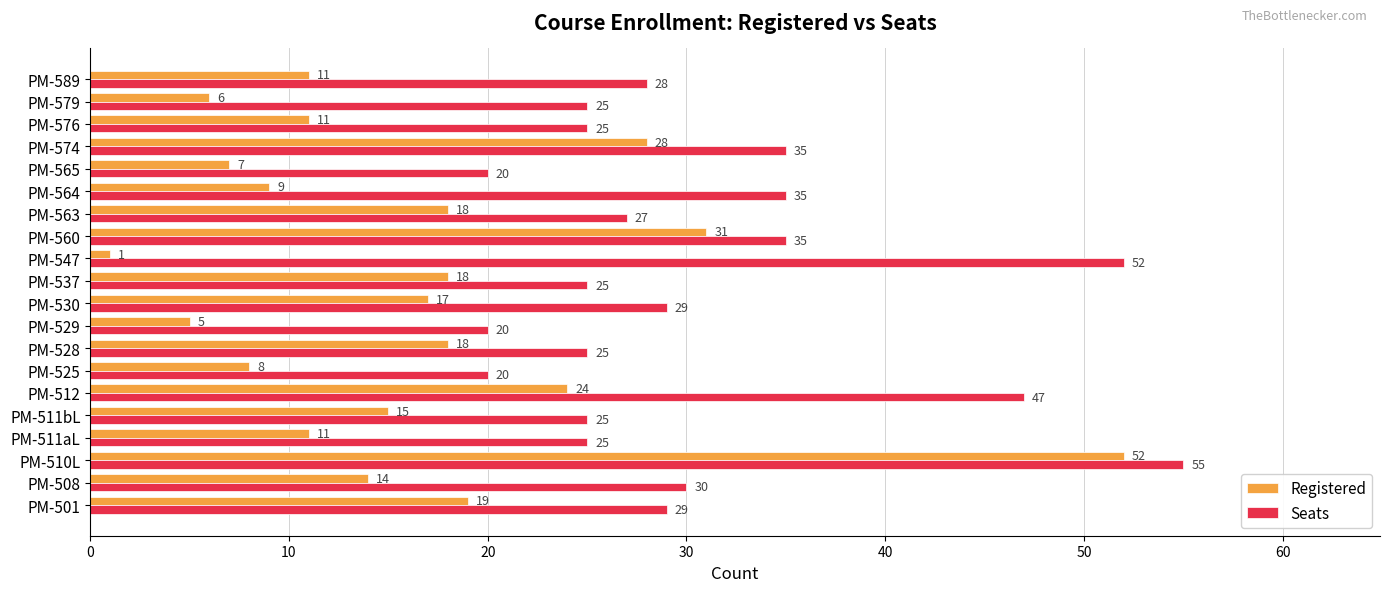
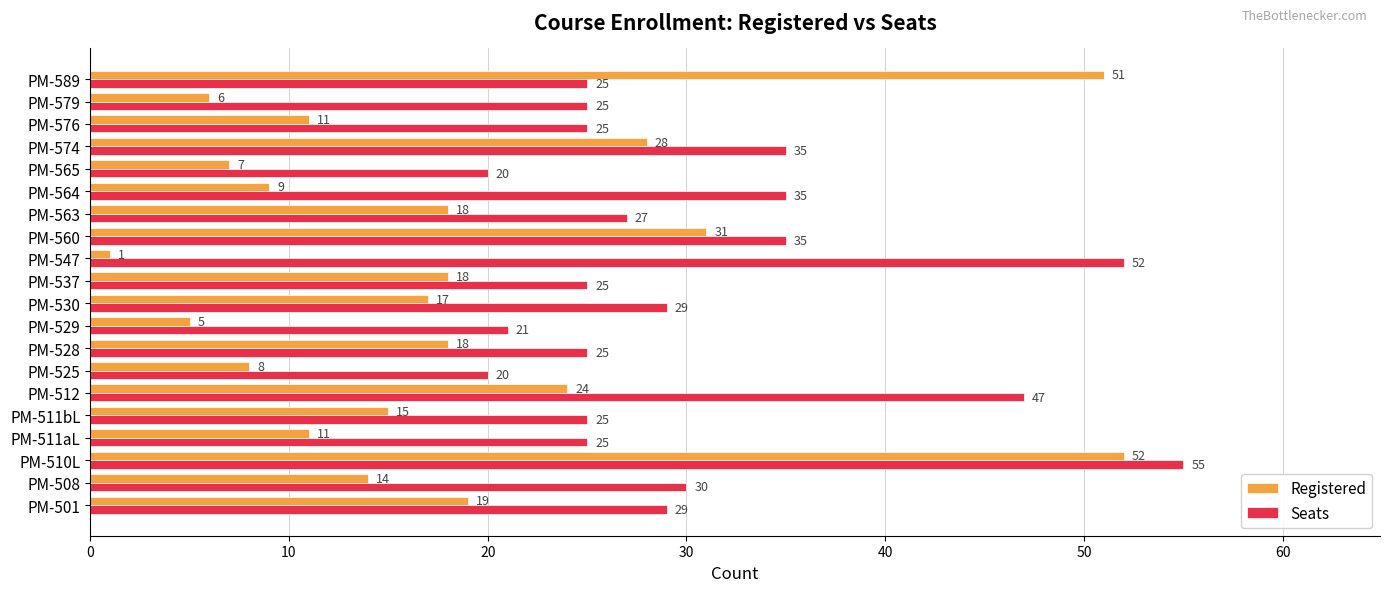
Registered, PM-589: 11 -> 51
Seats, PM-589: 28 -> 25
Seats, PM-529: 20 -> 21
